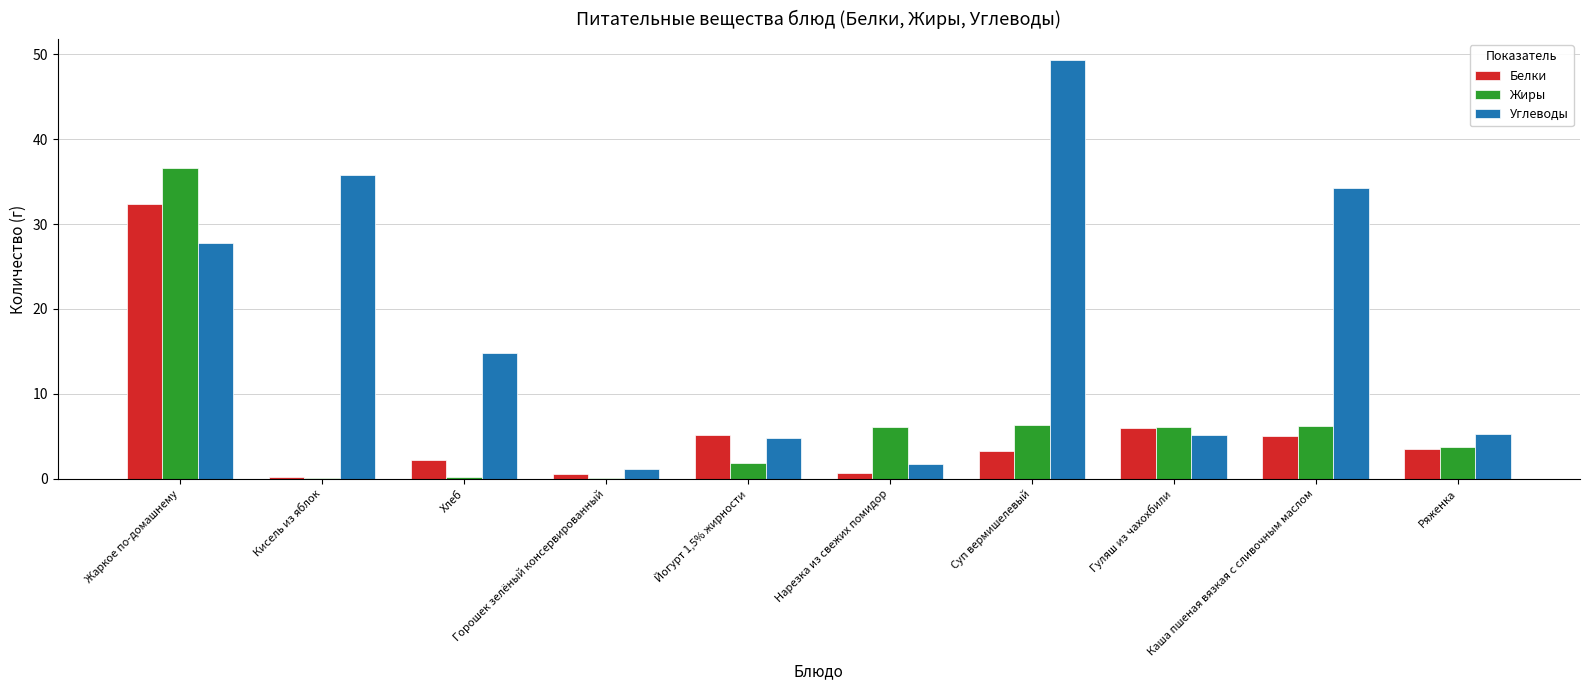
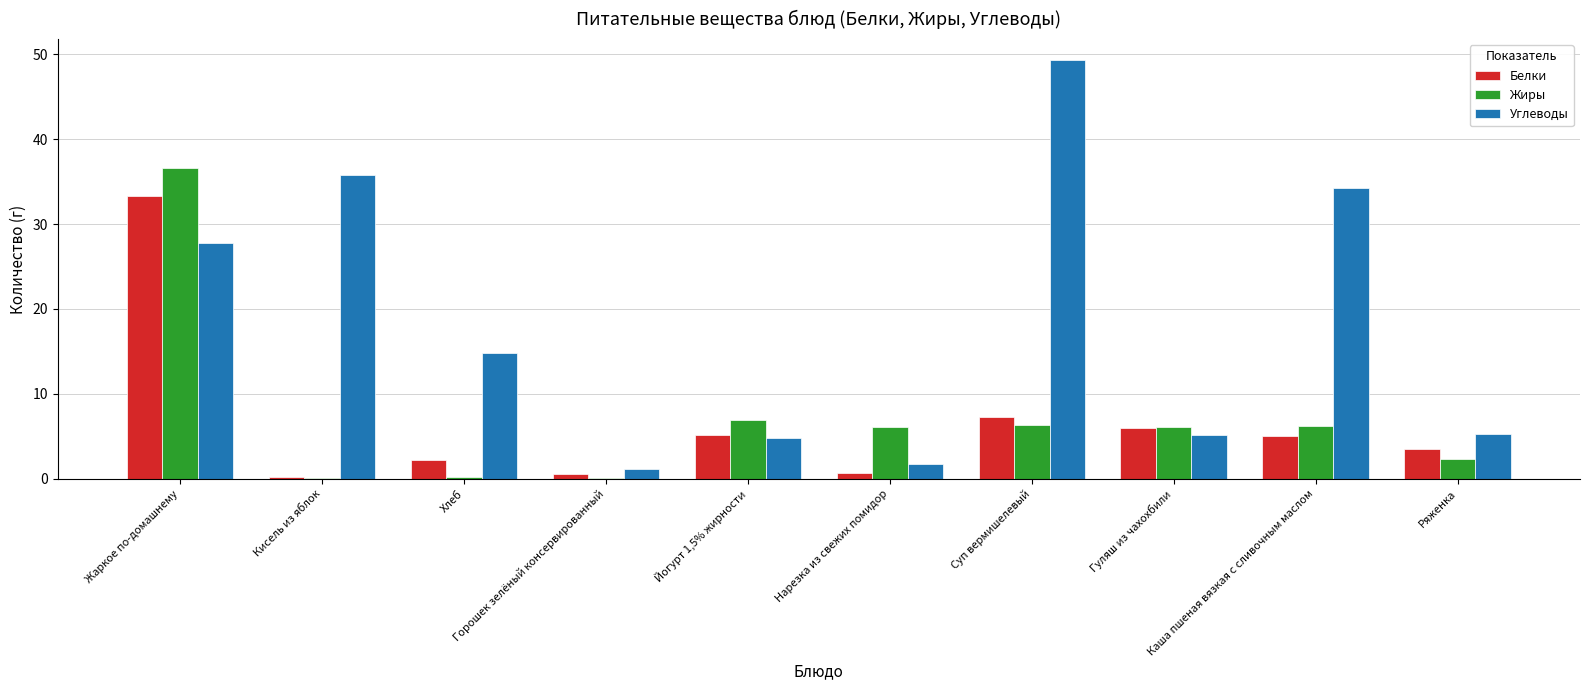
Белки, Жаркое по-домашнему: 32 -> 33
Жиры, Йогурт 1,5% жирности: 2 -> 7
Белки, Суп вермишелевый: 3 -> 7
Жиры, Ряженка: 4 -> 2
